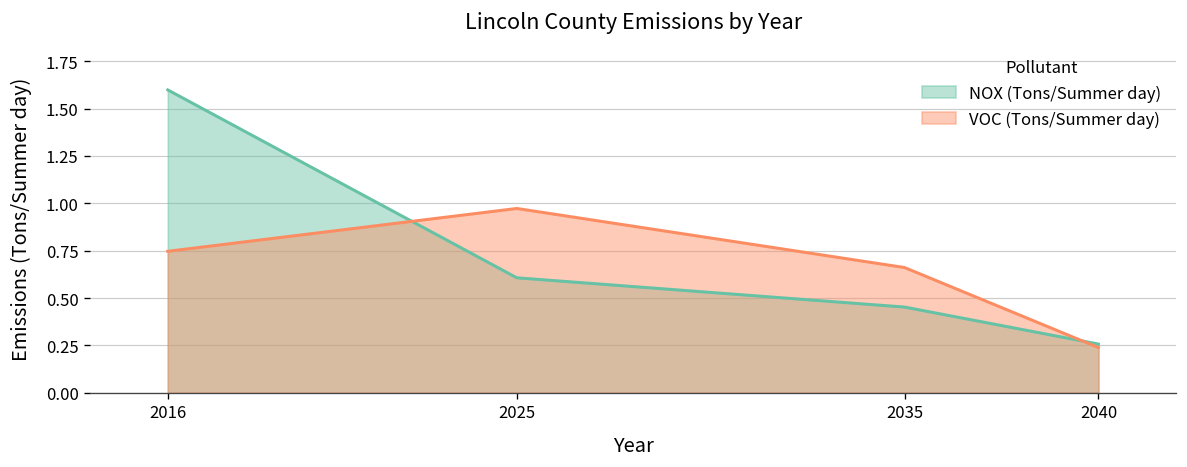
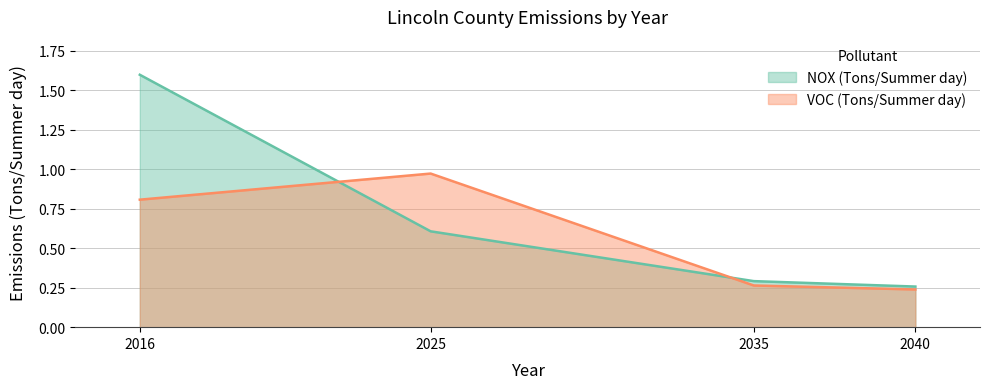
VOC (Tons/Summer day), 2016: 0.75 -> 0.81
NOX (Tons/Summer day), 2035: 0.45 -> 0.29
VOC (Tons/Summer day), 2035: 0.66 -> 0.26
